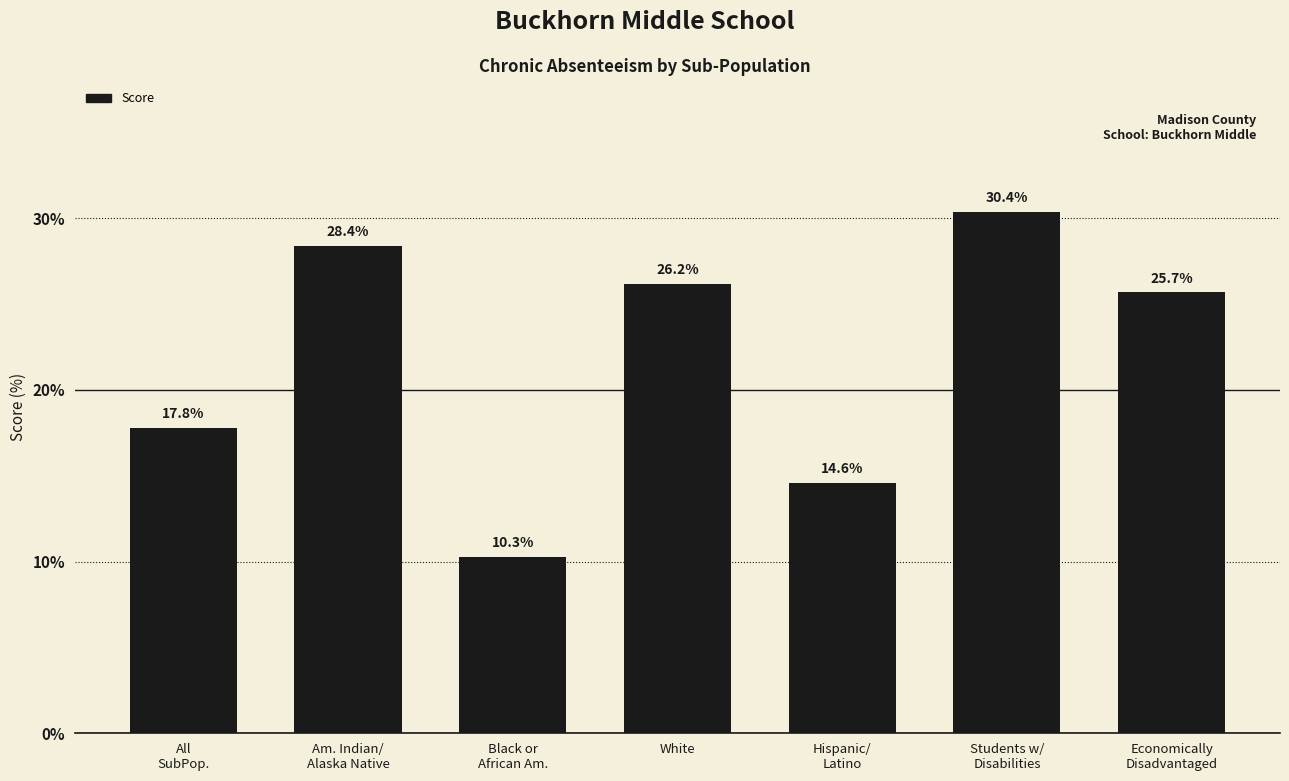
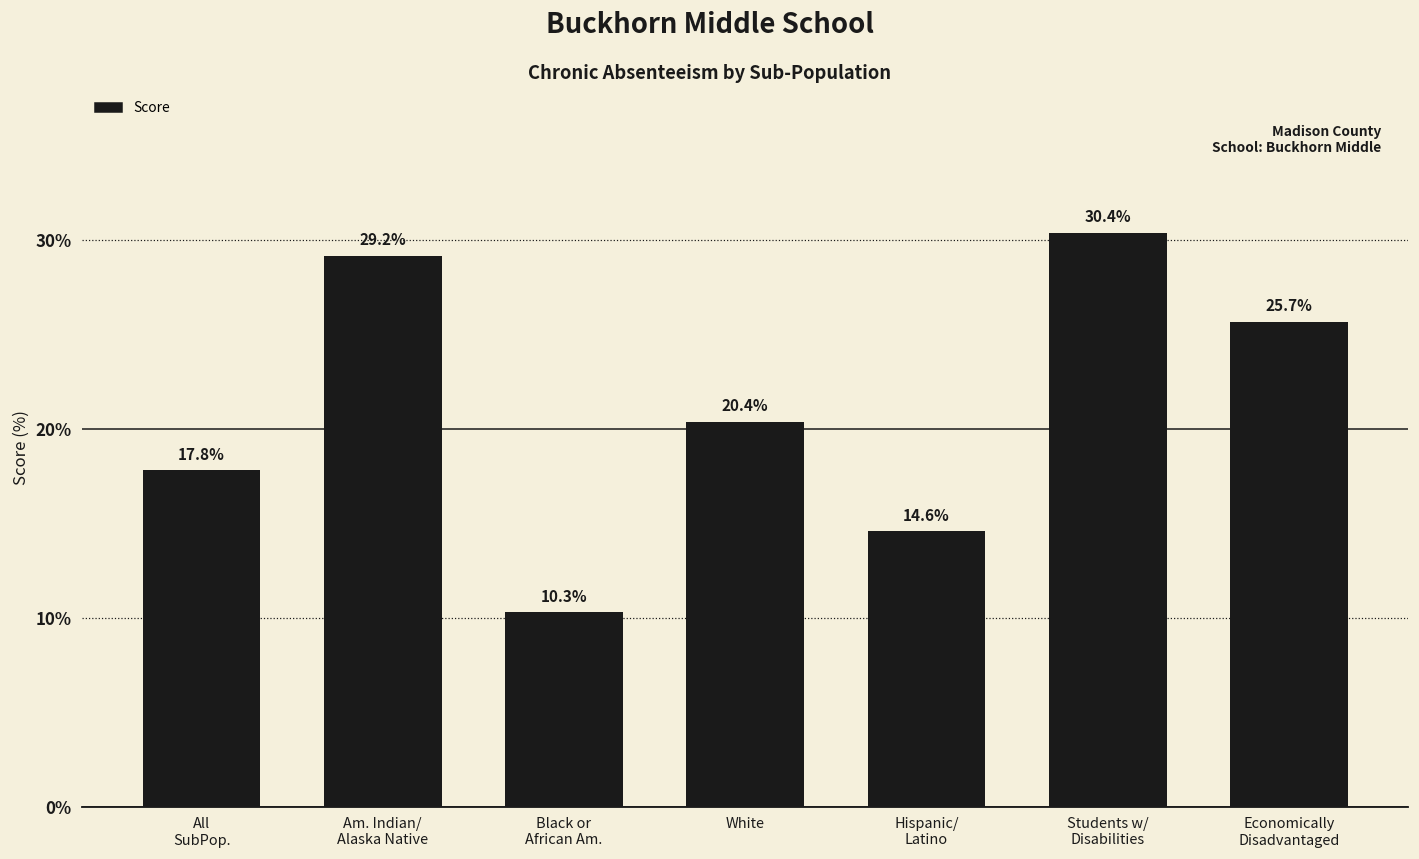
Am. Indian/ Alaska Native: 28.4% -> 29.2%
White: 26.2% -> 20.4%
